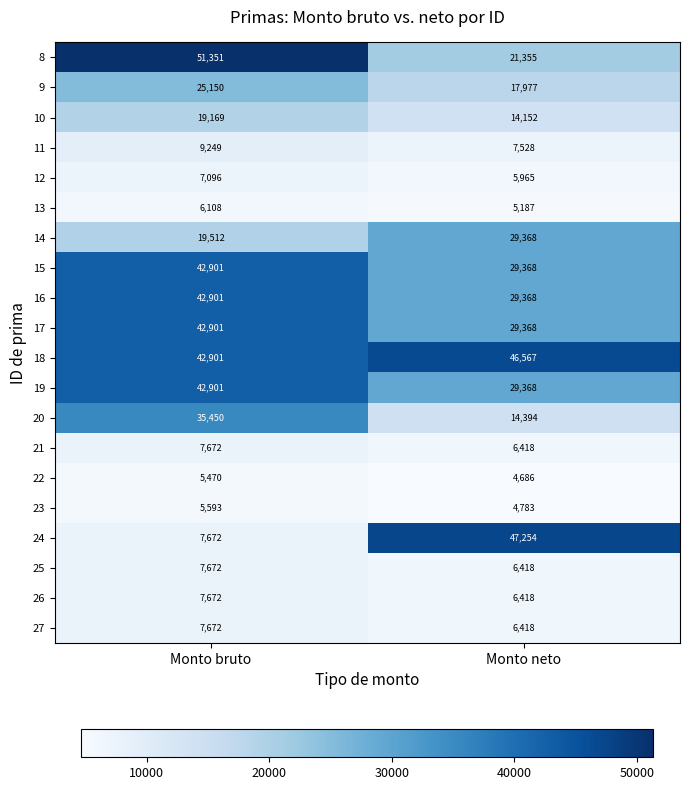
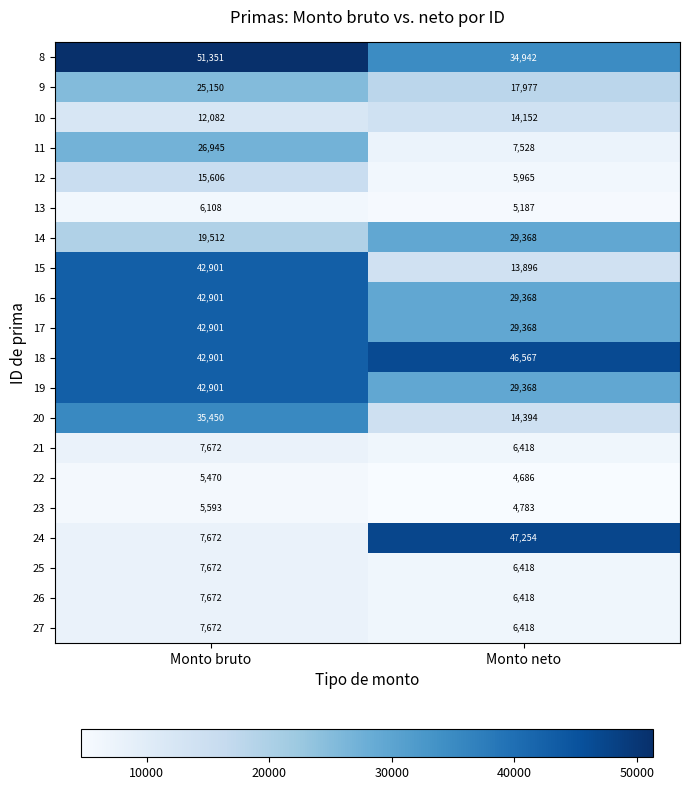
8, Monto neto: 21,355 -> 34,942
10, Monto bruto: 19,169 -> 12,082
11, Monto bruto: 9,249 -> 26,945
12, Monto bruto: 7,096 -> 15,606
15, Monto neto: 29,368 -> 13,896
